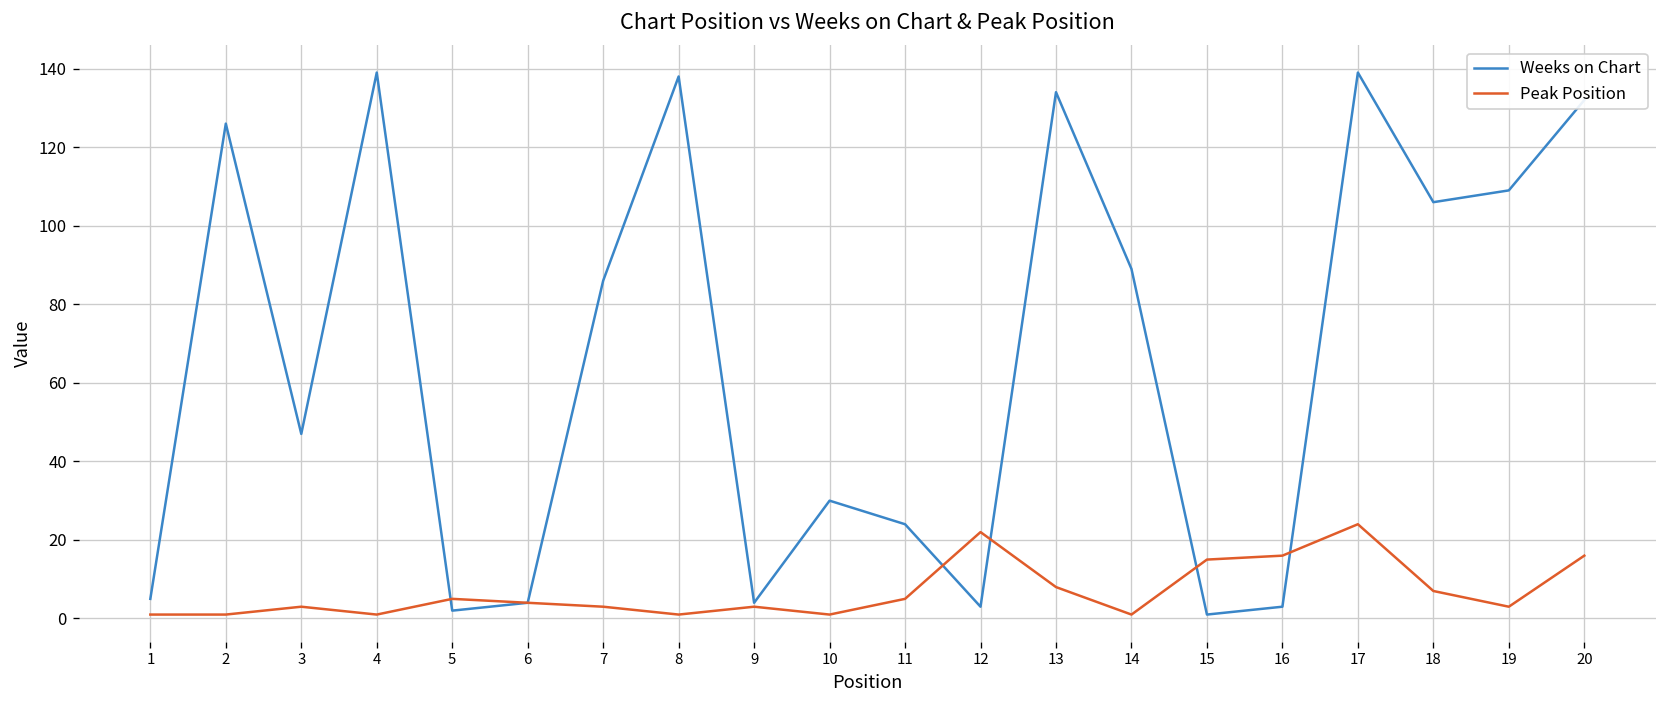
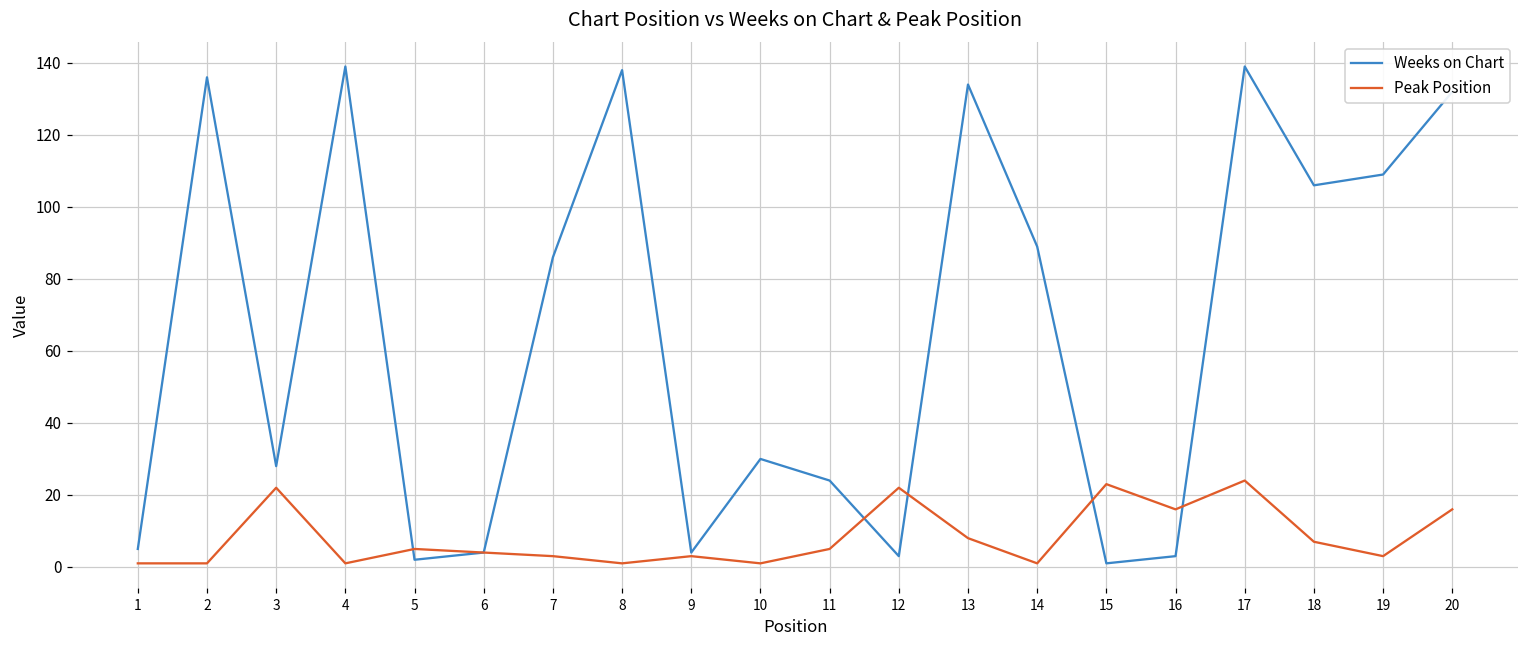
Weeks on Chart, 2: 126 -> 136
Weeks on Chart, 3: 47 -> 28
Peak Position, 3: 3 -> 22
Peak Position, 15: 15 -> 23
